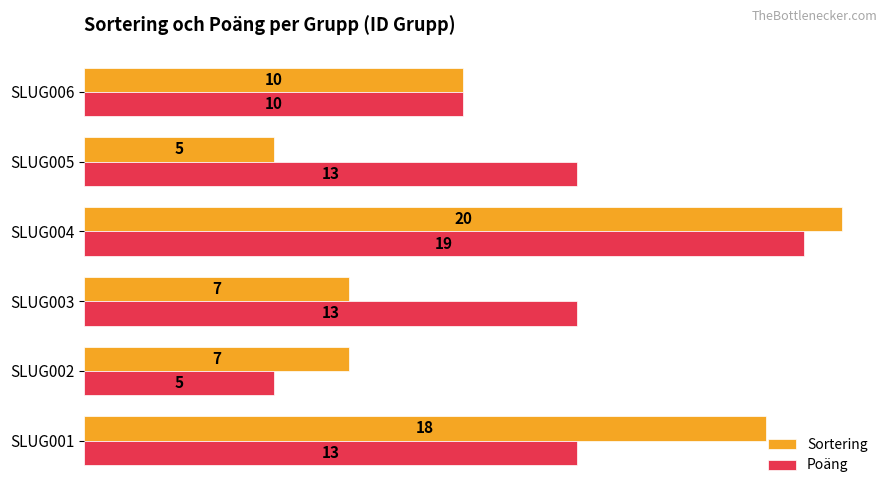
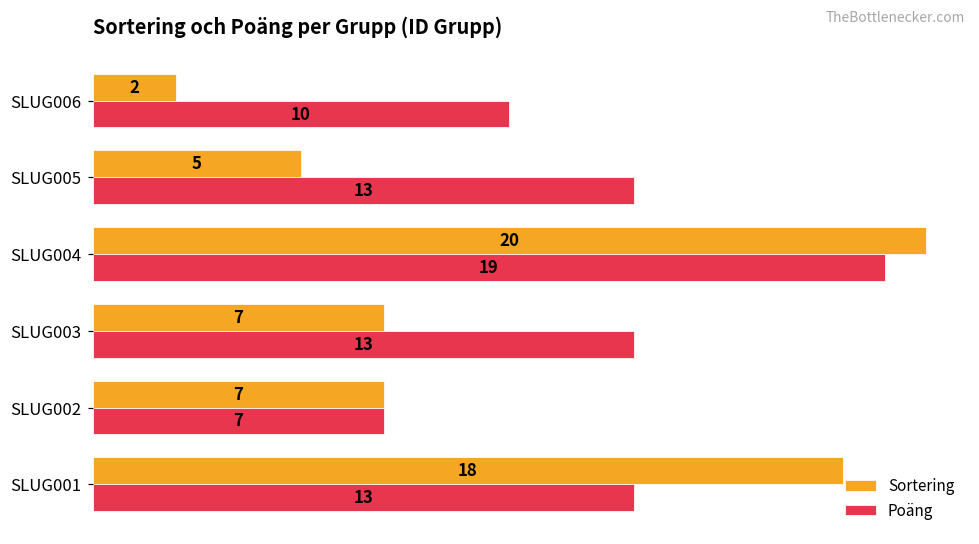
Sortering, SLUG006: 10 -> 2
Poäng, SLUG002: 5 -> 7
